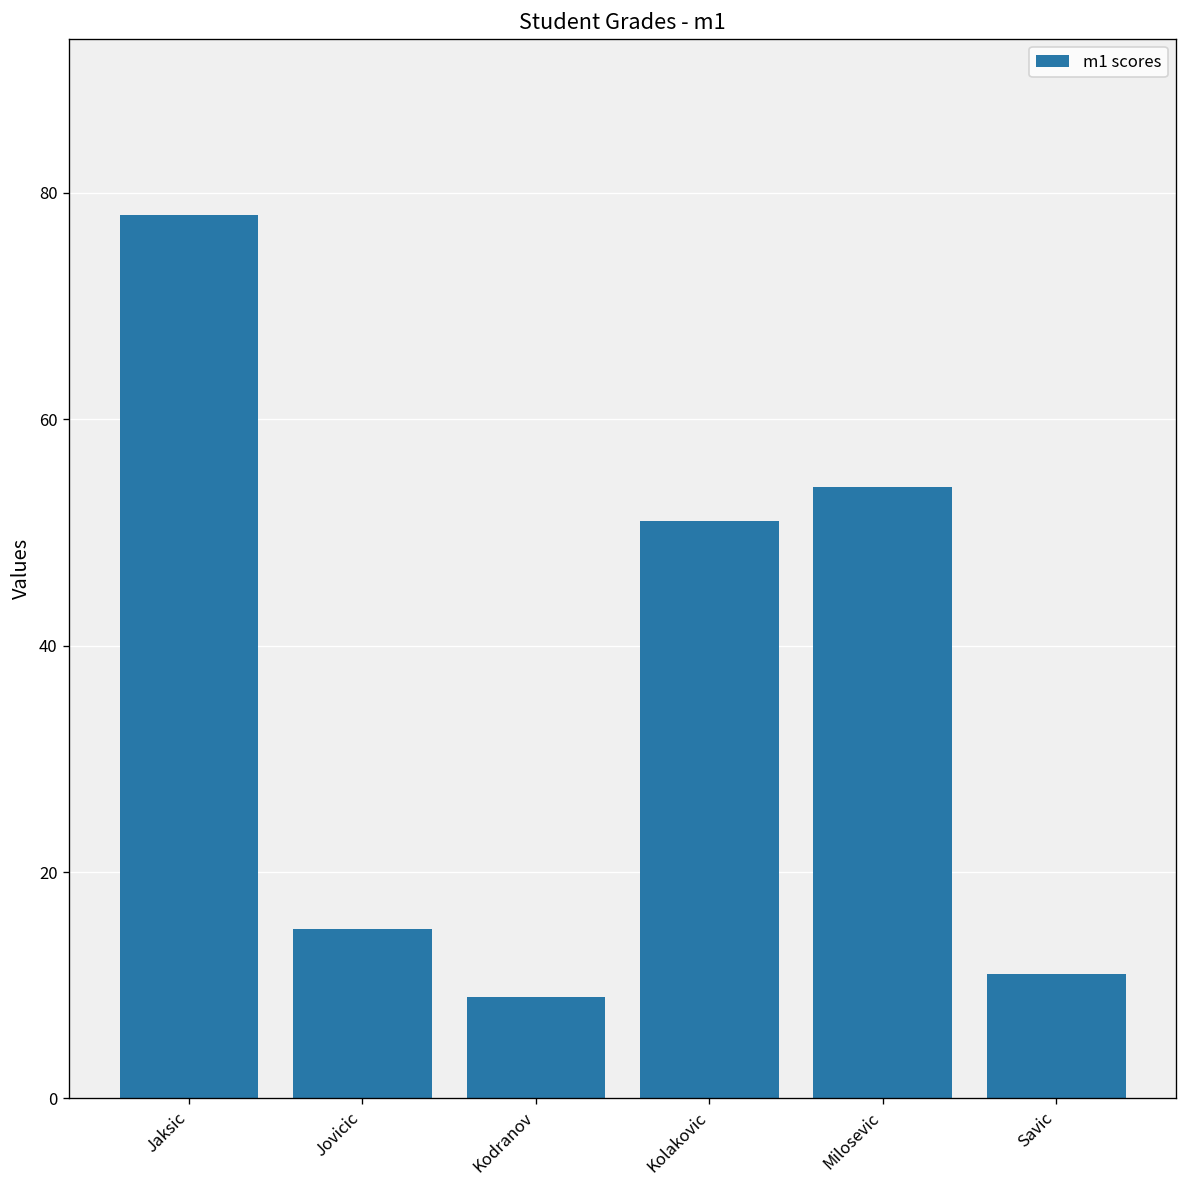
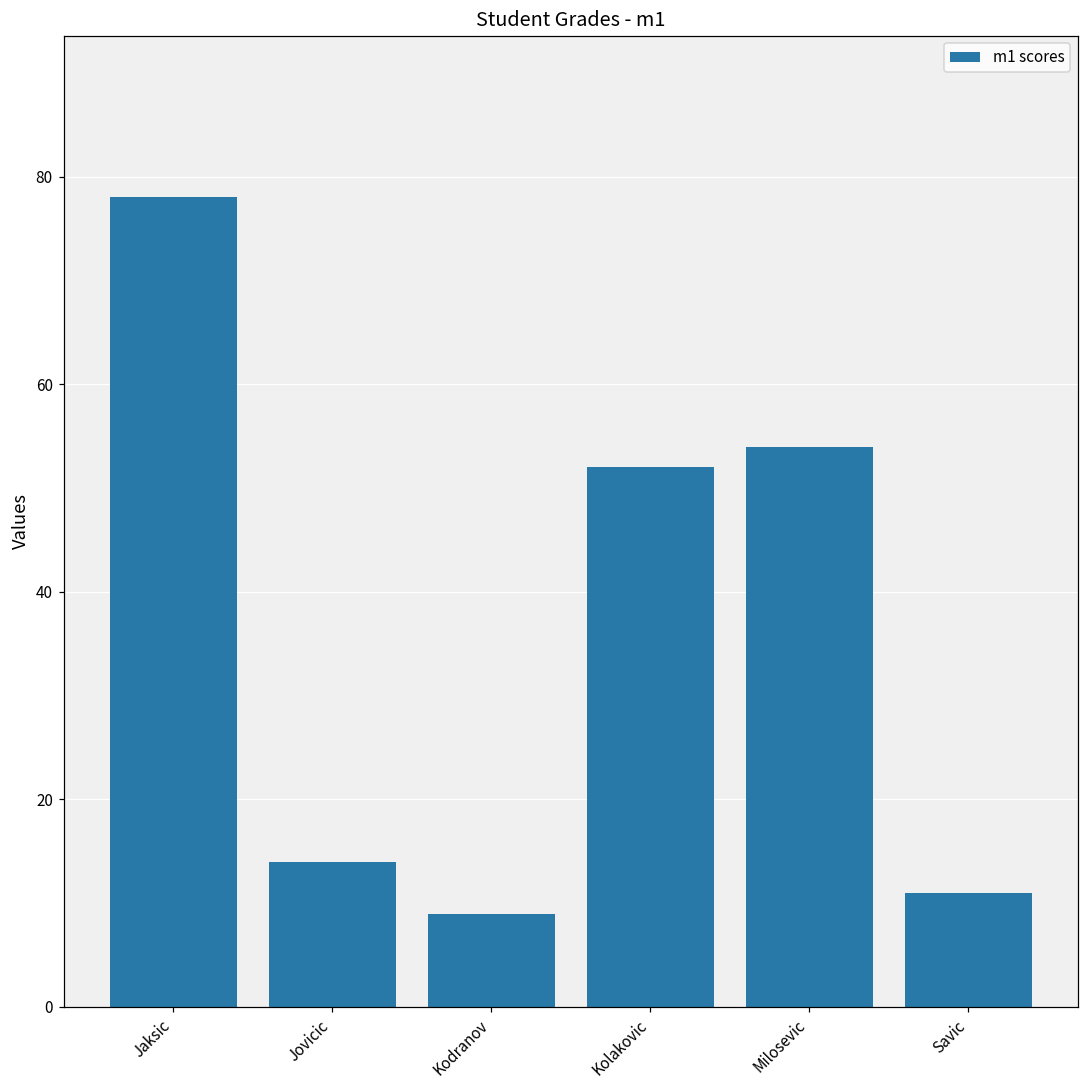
Jovicic: 15 -> 14
Kolakovic: 51 -> 52
